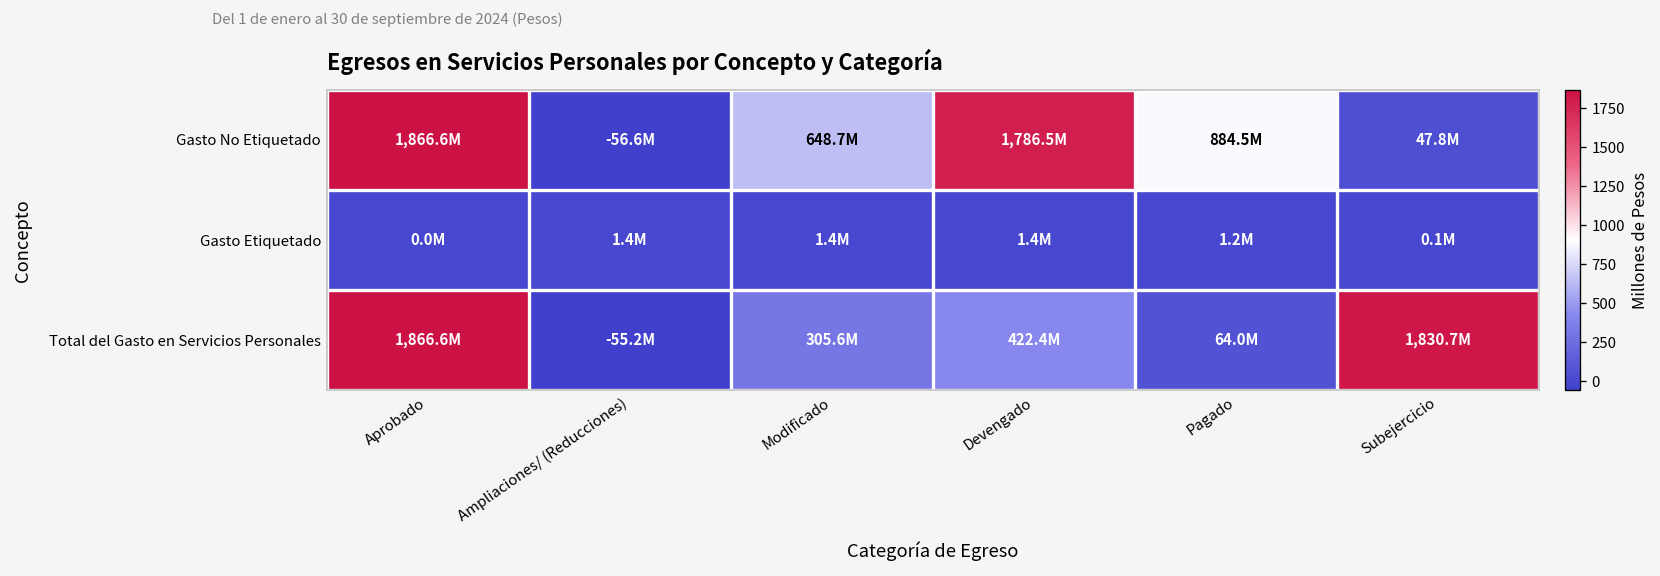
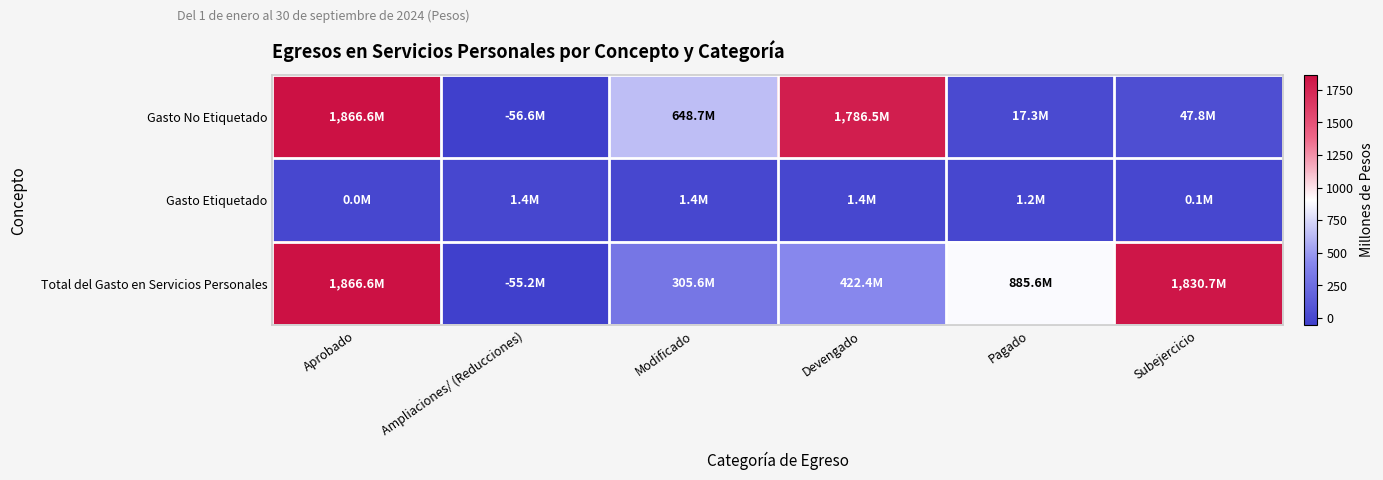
Gasto No Etiquetado, Pagado: 884.5M -> 17.3M
Total del Gasto en Servicios Personales, Pagado: 64.0M -> 885.6M
